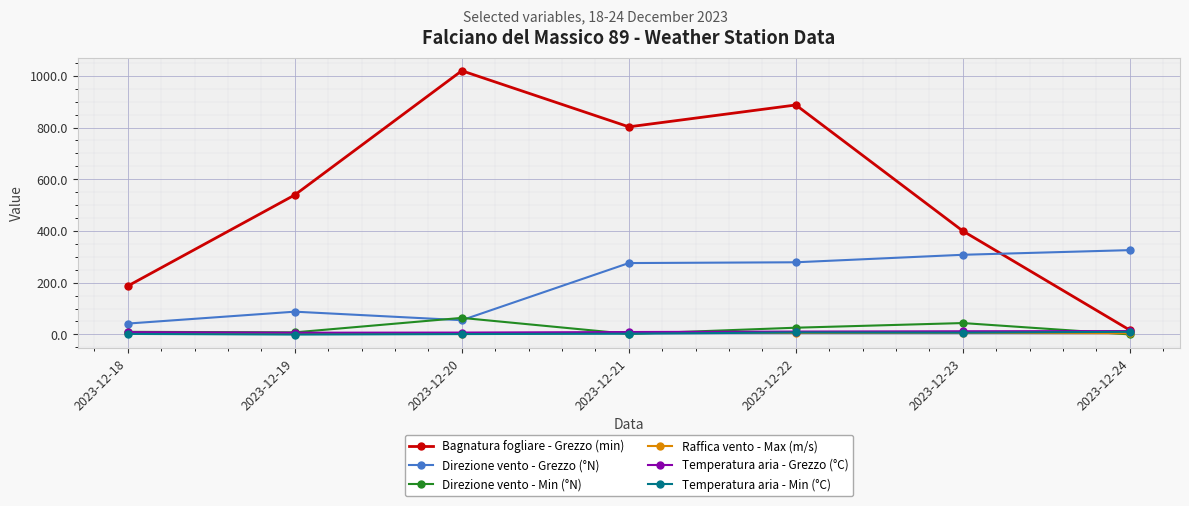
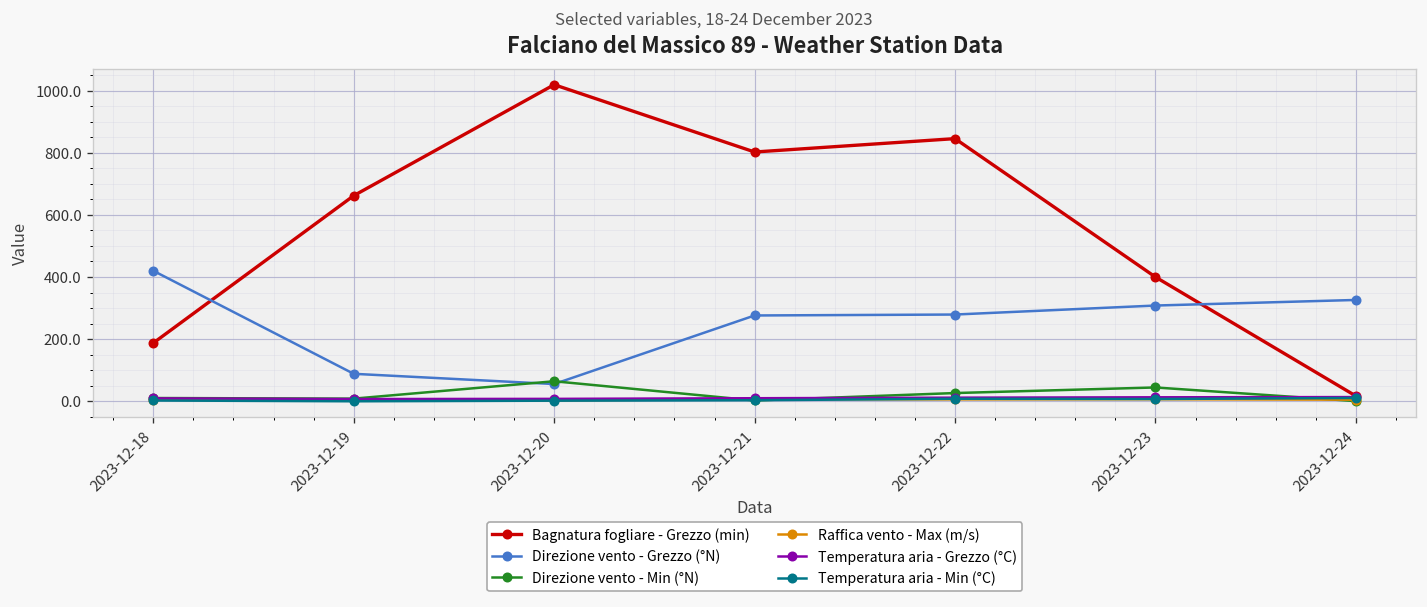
Direzione vento - Grezzo (°N), 2023-12-18: 40 -> 420
Bagnatura fogliare - Grezzo (min), 2023-12-19: 540 -> 660
Bagnatura fogliare - Grezzo (min), 2023-12-22: 890 -> 850
